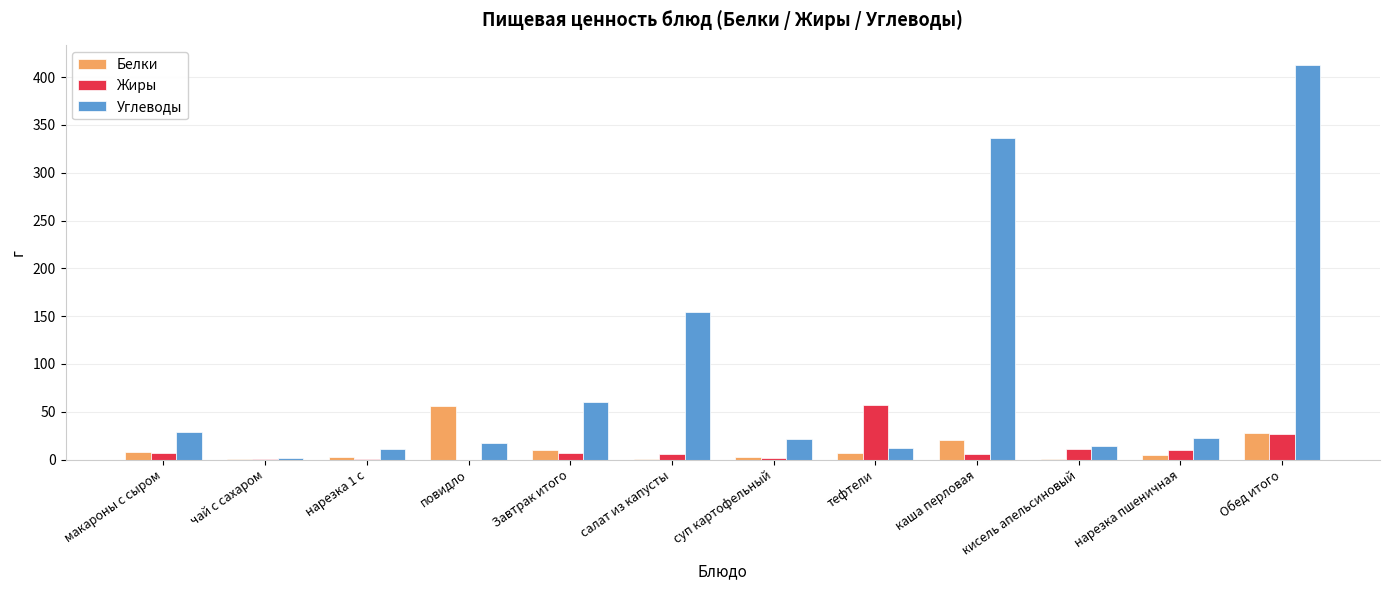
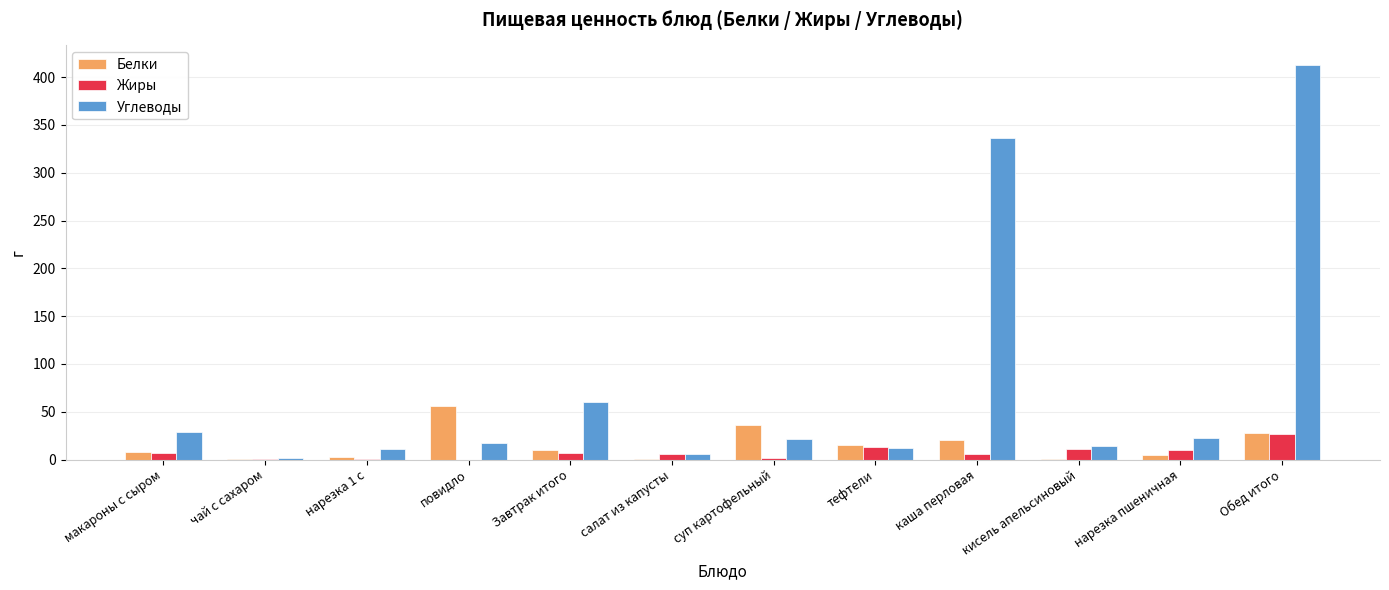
Углеводы, салат из капусты: 150 -> 10
Белки, суп картофельный: 0 -> 40
Белки, тефтели: 10 -> 20
Жиры, тефтели: 60 -> 10
